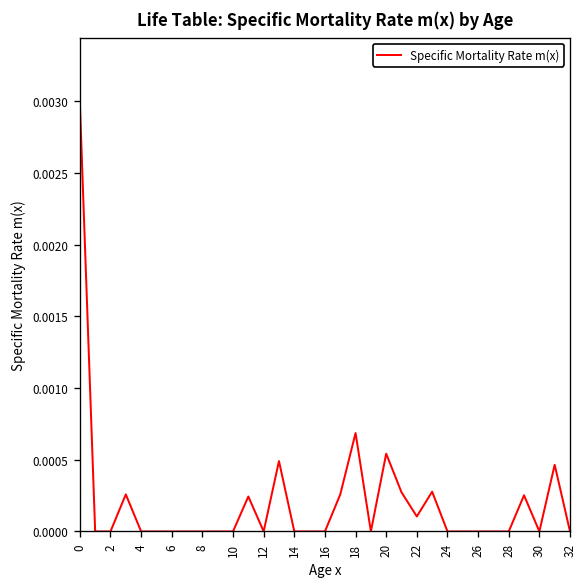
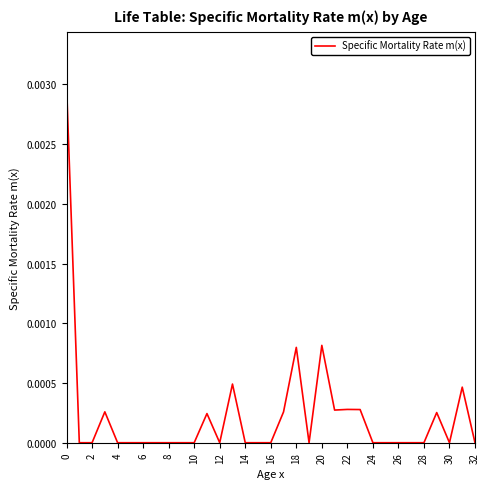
18: 0.00069 -> 0.00080
20: 0.00054 -> 0.00081
22: 0.00010 -> 0.00028
